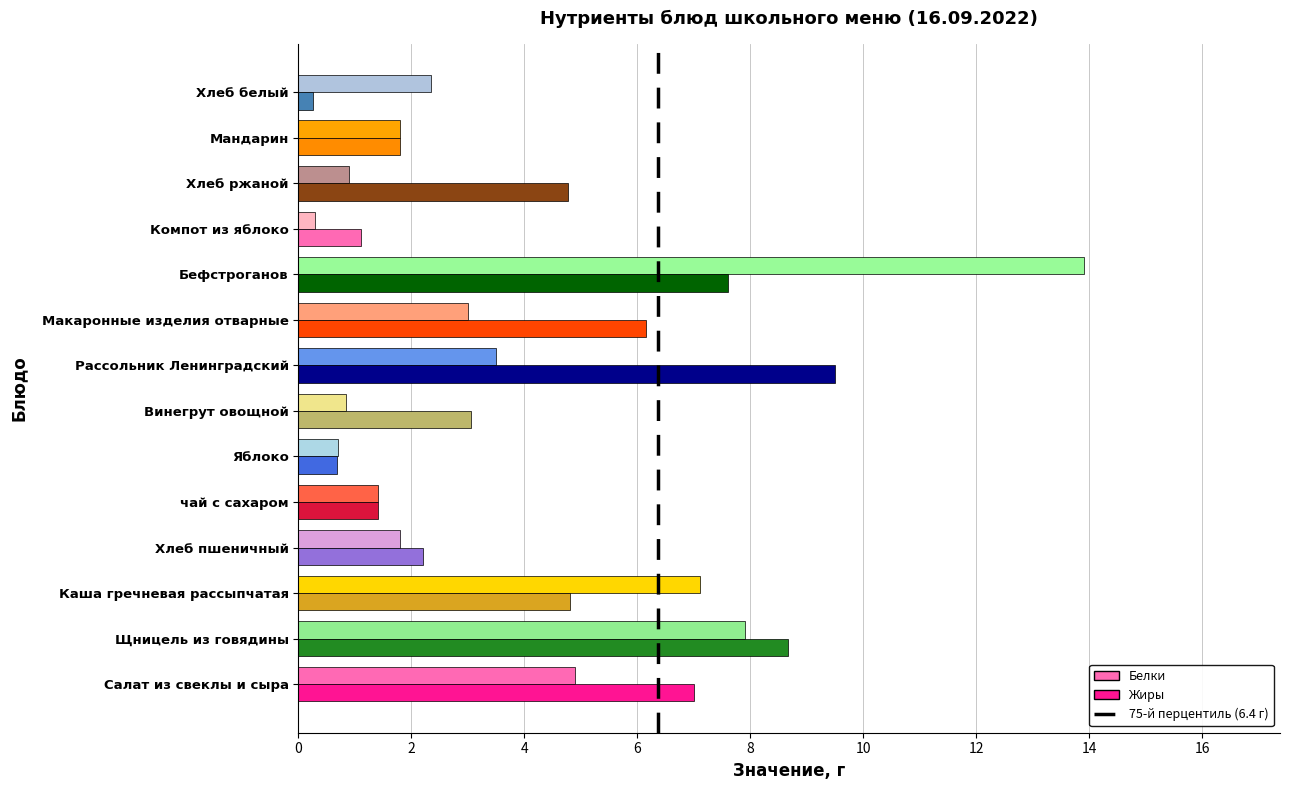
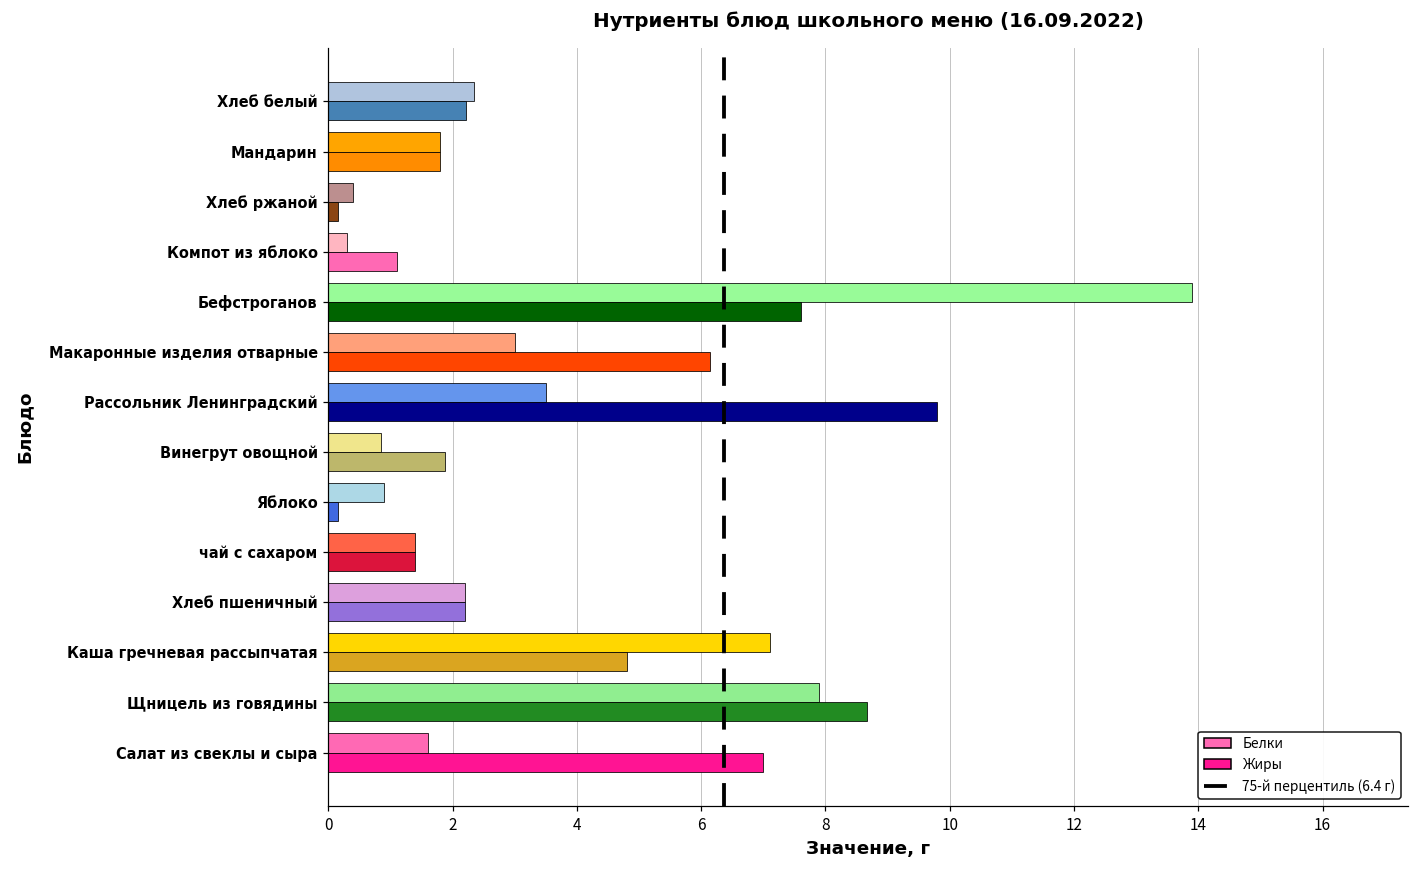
Жиры, Хлеб белый: 0.3 -> 2.2
Белки, Хлеб ржаной: 0.9 -> 0.4
Жиры, Хлеб ржаной: 4.8 -> 0.2
Жиры, Рассольник Ленинградский: 9.5 -> 9.8
Жиры, Винегрут овощной: 3.1 -> 1.9
Белки, Яблоко: 0.7 -> 0.9
Жиры, Яблоко: 0.7 -> 0.2
Белки, Хлеб пшеничный: 1.8 -> 2.2
Белки, Салат из свеклы и сыра: 4.9 -> 1.6
